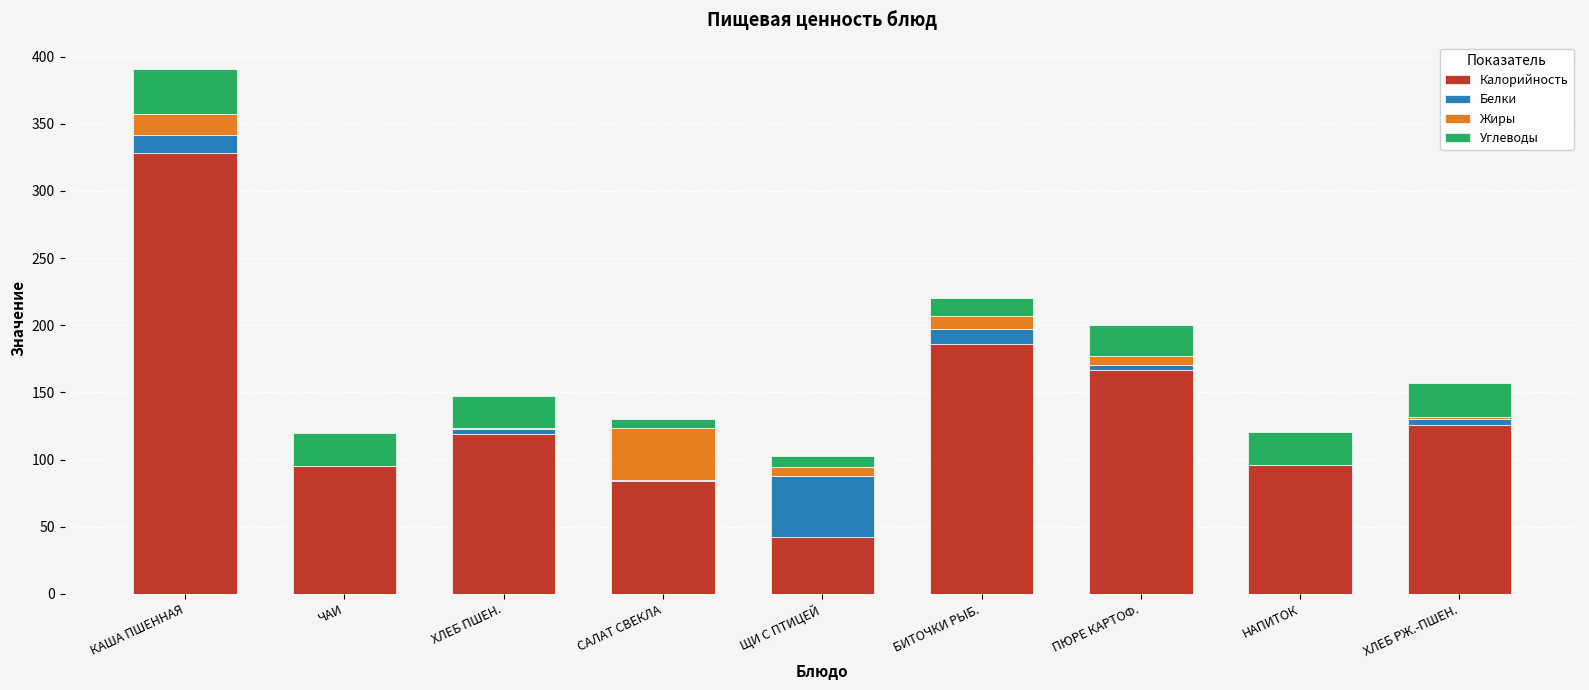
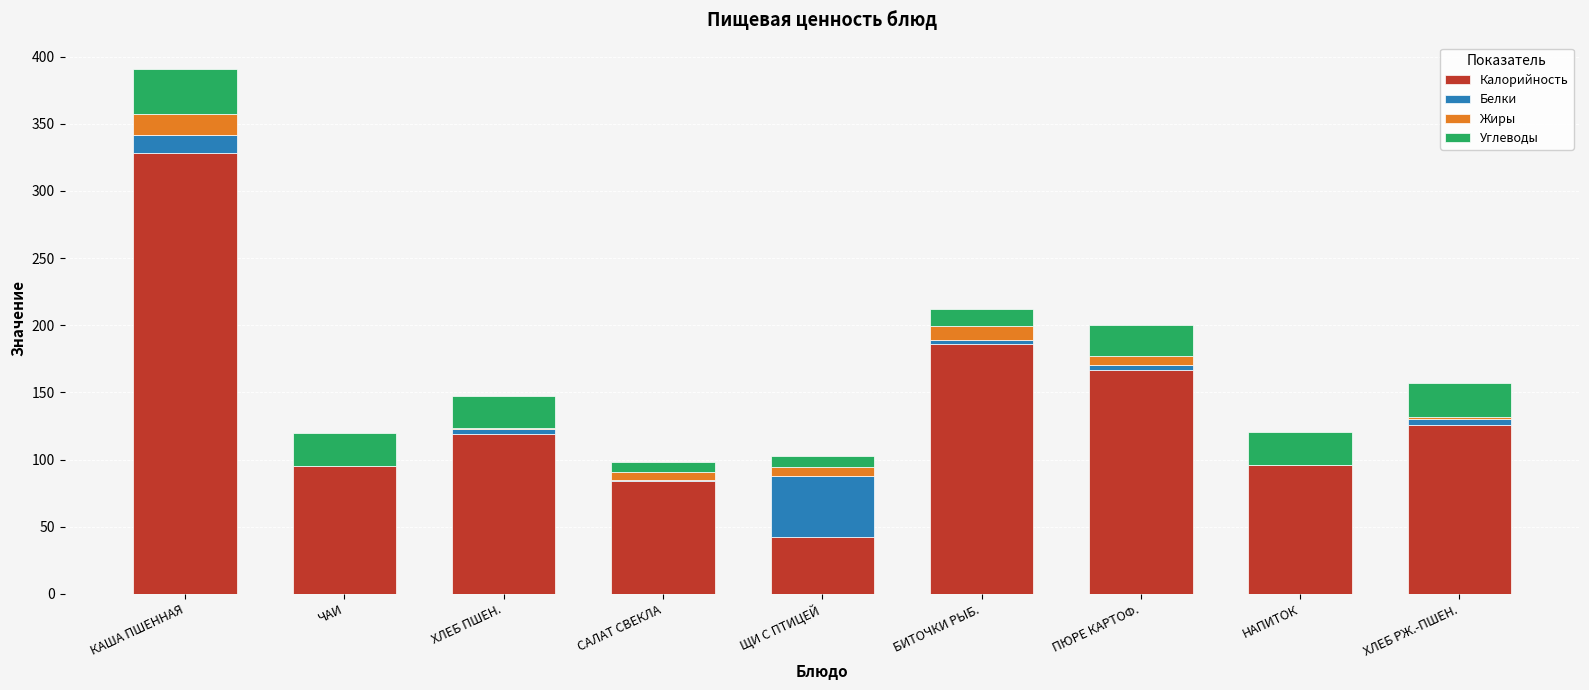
Жиры, САЛАТ СВЕКЛА: 38 -> 6
Белки, БИТОЧКИ РЫБ.: 11 -> 3
